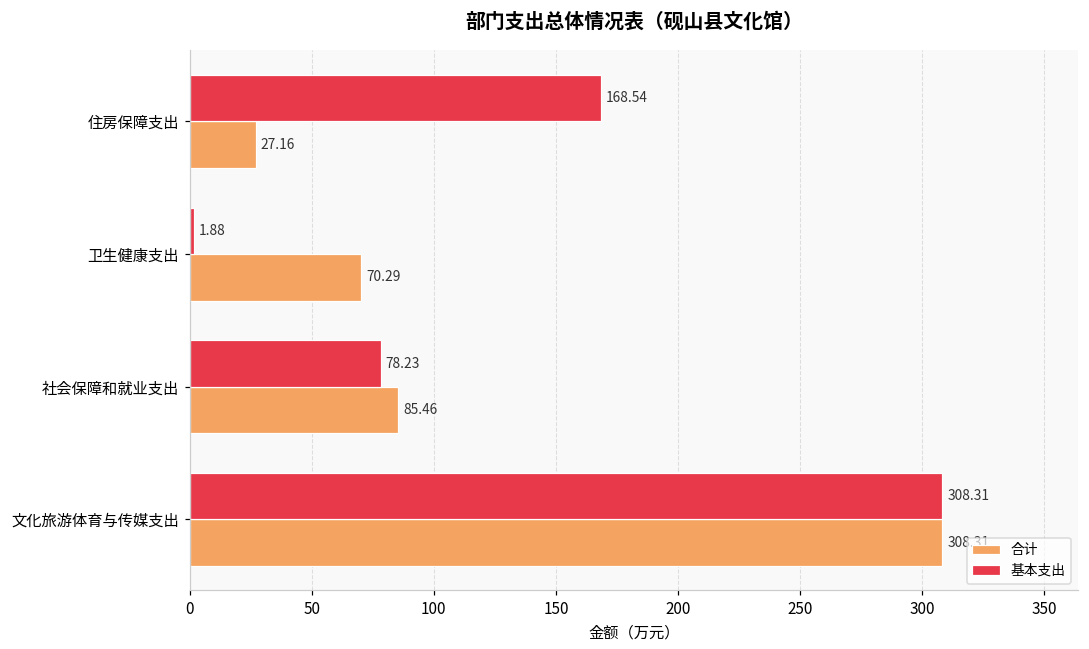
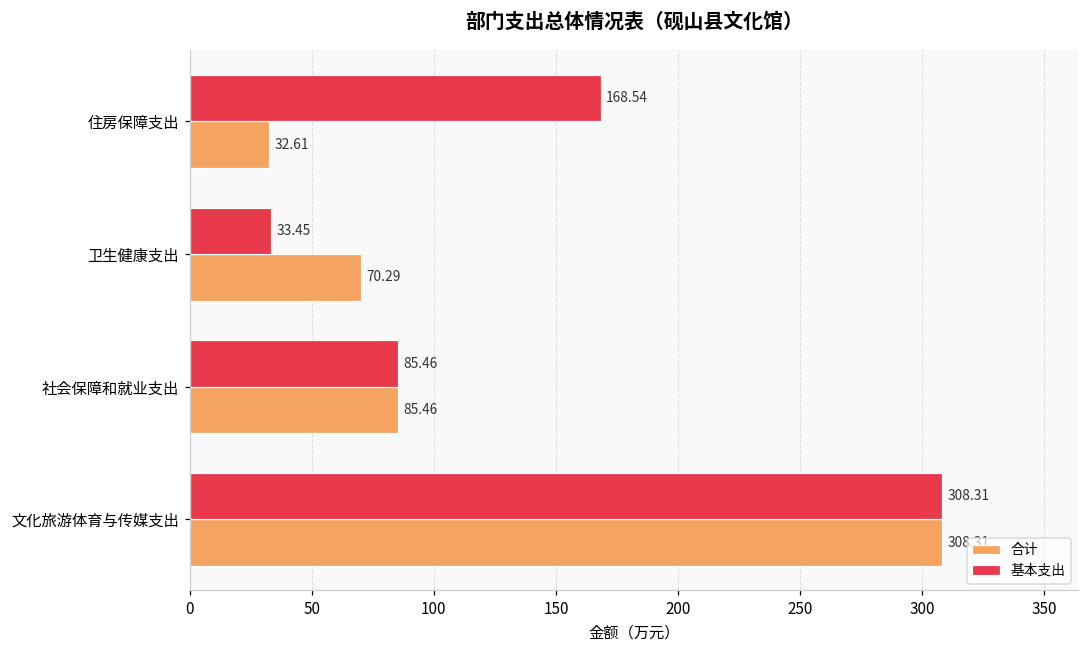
合计, 住房保障支出: 27.16 -> 32.61
基本支出, 卫生健康支出: 1.88 -> 33.45
基本支出, 社会保障和就业支出: 78.23 -> 85.46
